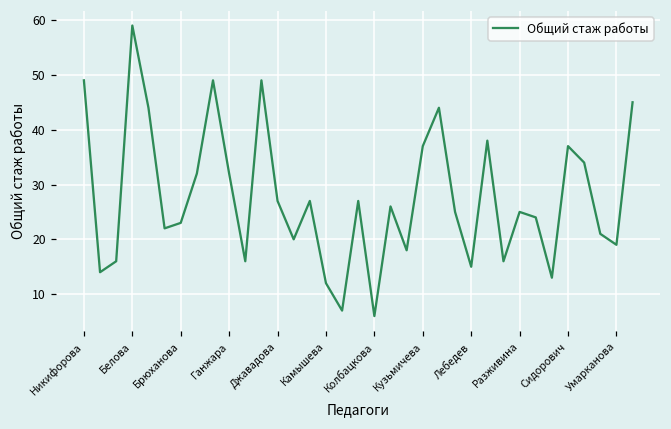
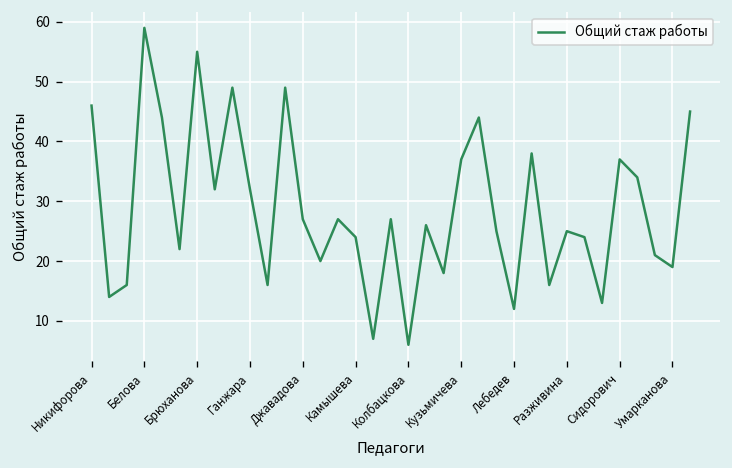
Никифорова: 49 -> 46
Брюханова: 23 -> 55
Камышева: 12 -> 24
Лебедев: 15 -> 12
